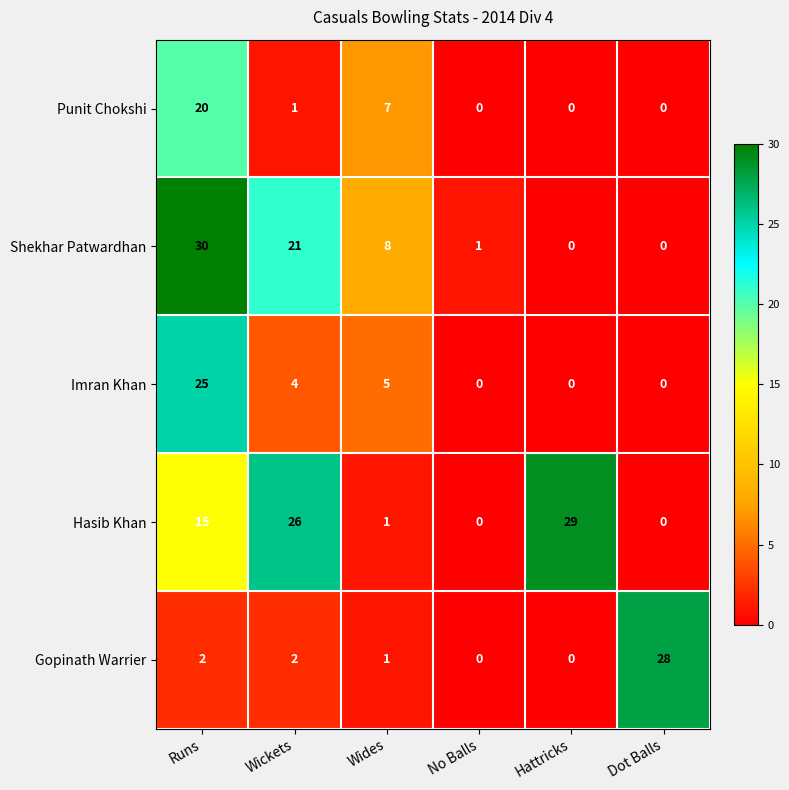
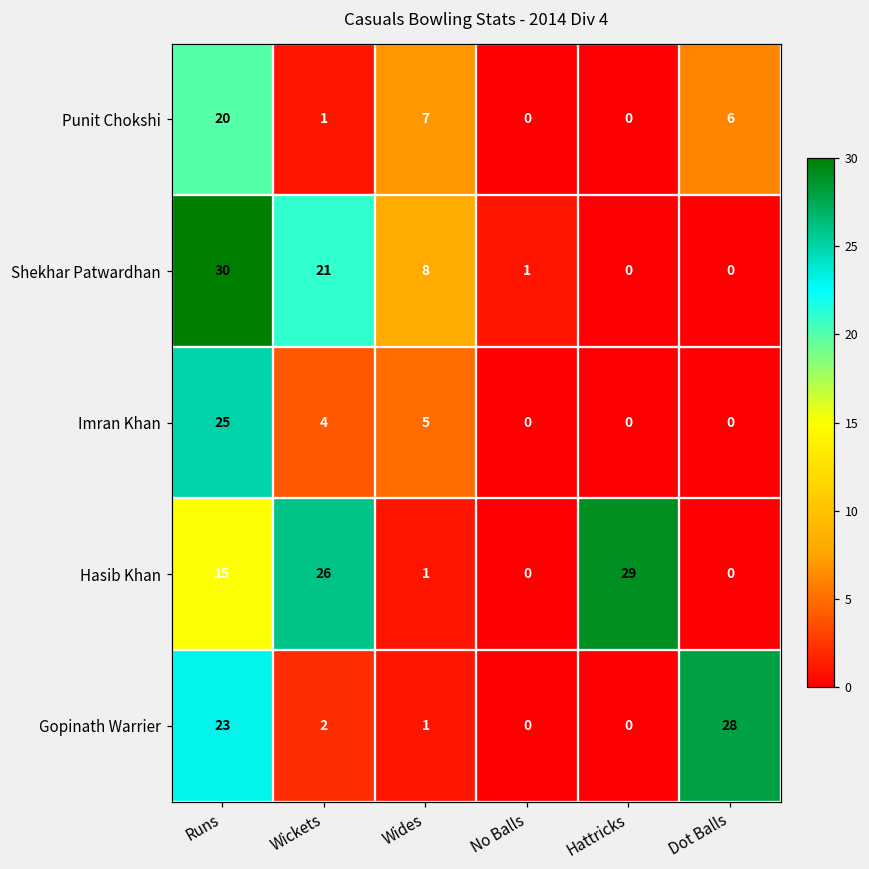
Punit Chokshi, Dot Balls: 0 -> 6
Gopinath Warrier, Runs: 2 -> 23
